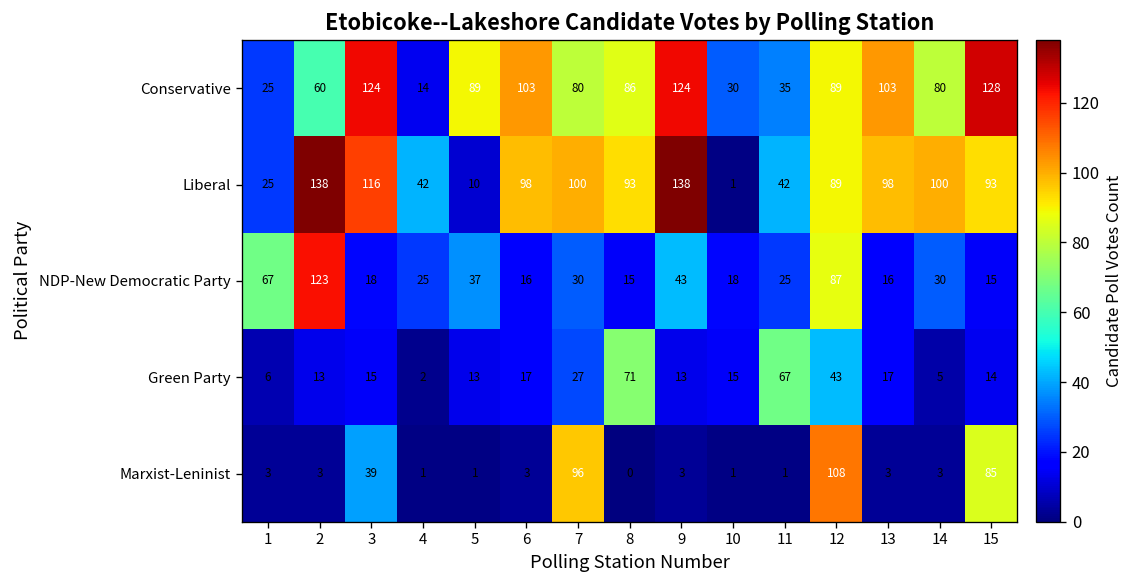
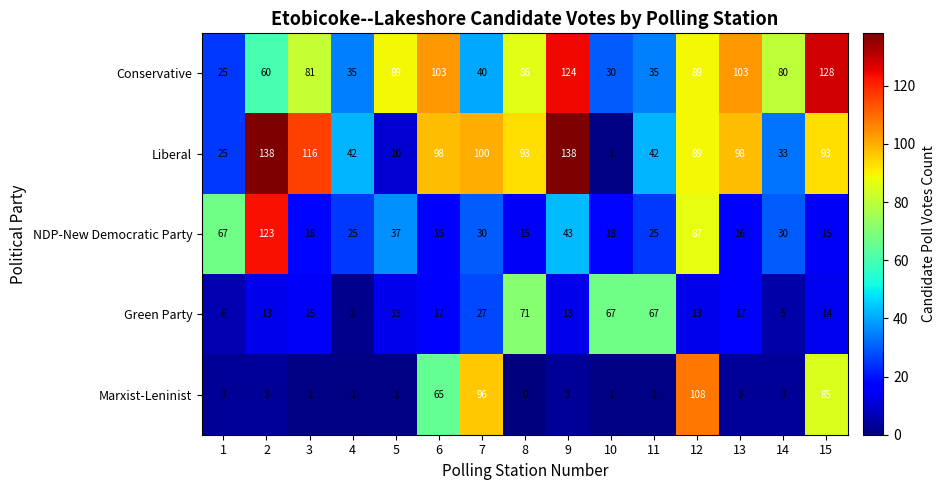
Conservative, 3: 124 -> 81
Conservative, 4: 14 -> 35
Conservative, 7: 80 -> 40
Liberal, 14: 100 -> 33
Green Party, 10: 15 -> 67
Green Party, 12: 43 -> 13
Marxist-Leninist, 3: 39 -> 1
Marxist-Leninist, 6: 3 -> 65
